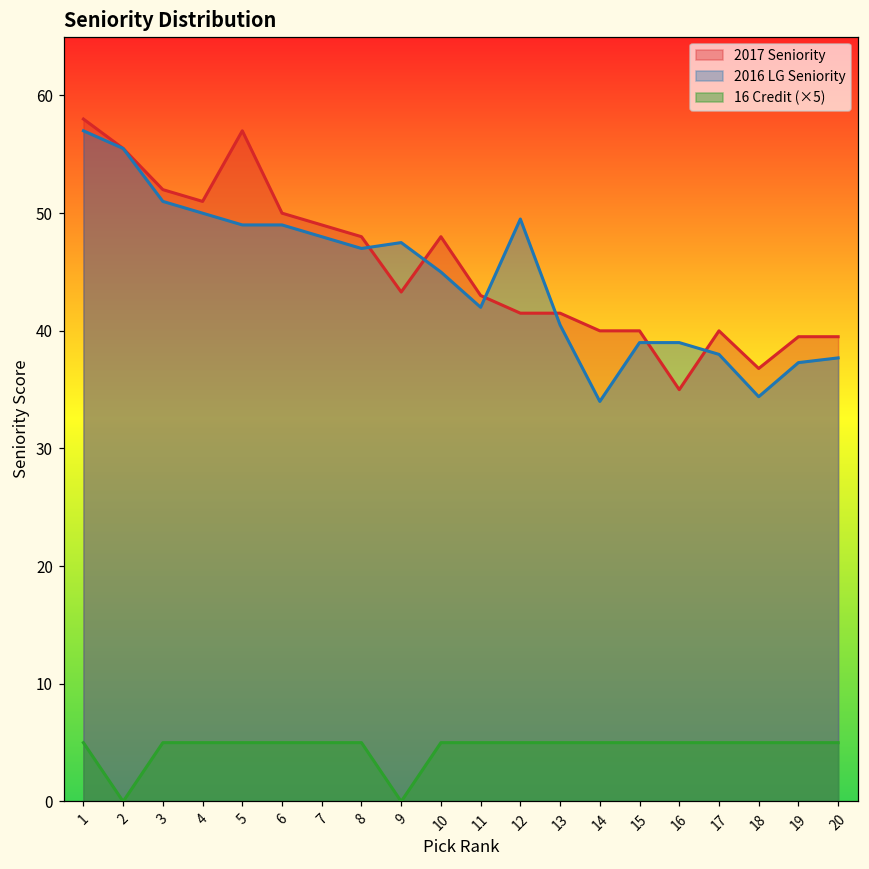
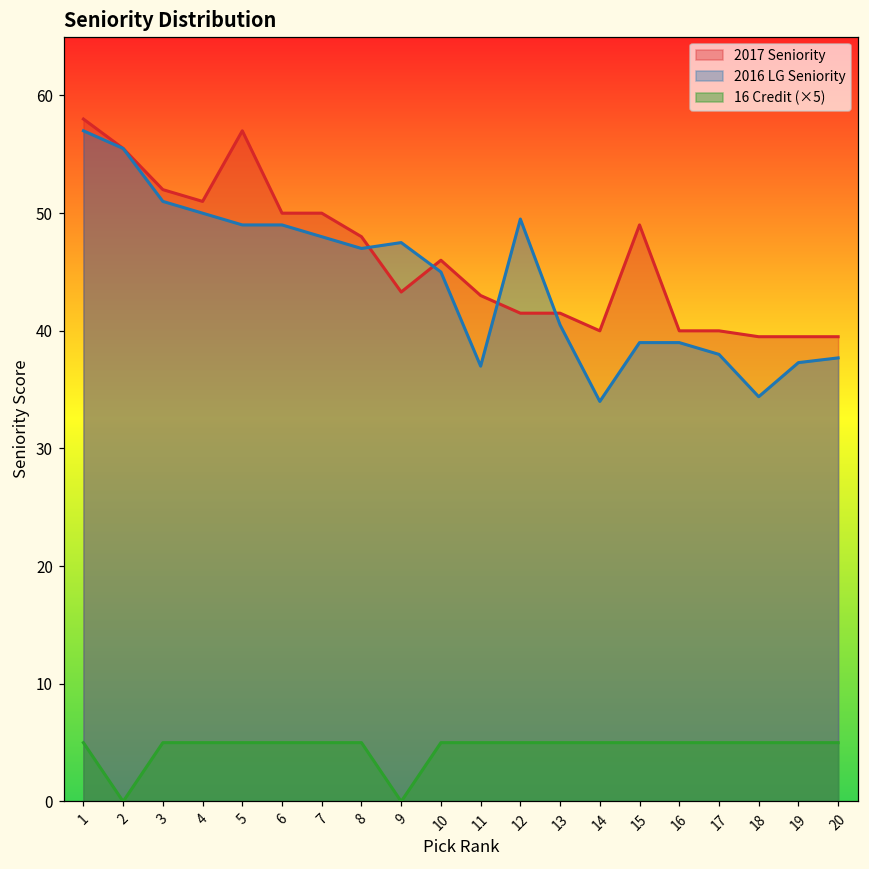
2017 Seniority, 7: 49 -> 50
2017 Seniority, 10: 48 -> 46
2016 LG Seniority, 11: 42 -> 37
2017 Seniority, 15: 40 -> 49
2017 Seniority, 16: 35 -> 40
2017 Seniority, 18: 36.8 -> 39.5
